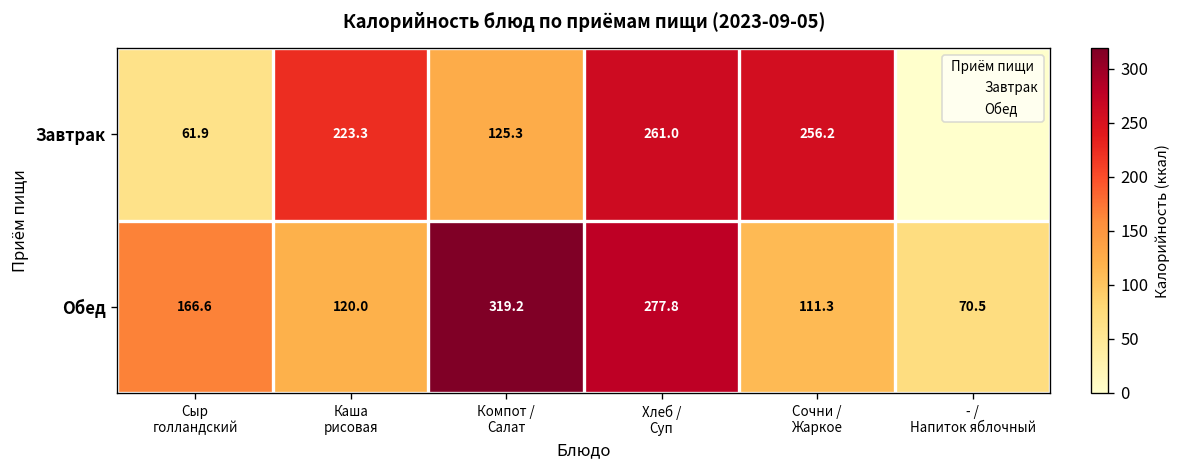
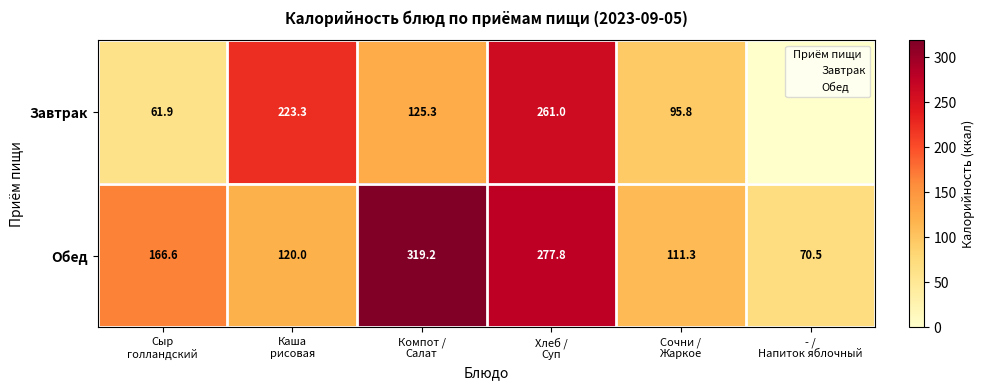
Завтрак, Сочни / Жаркое: 256.2 -> 95.8
